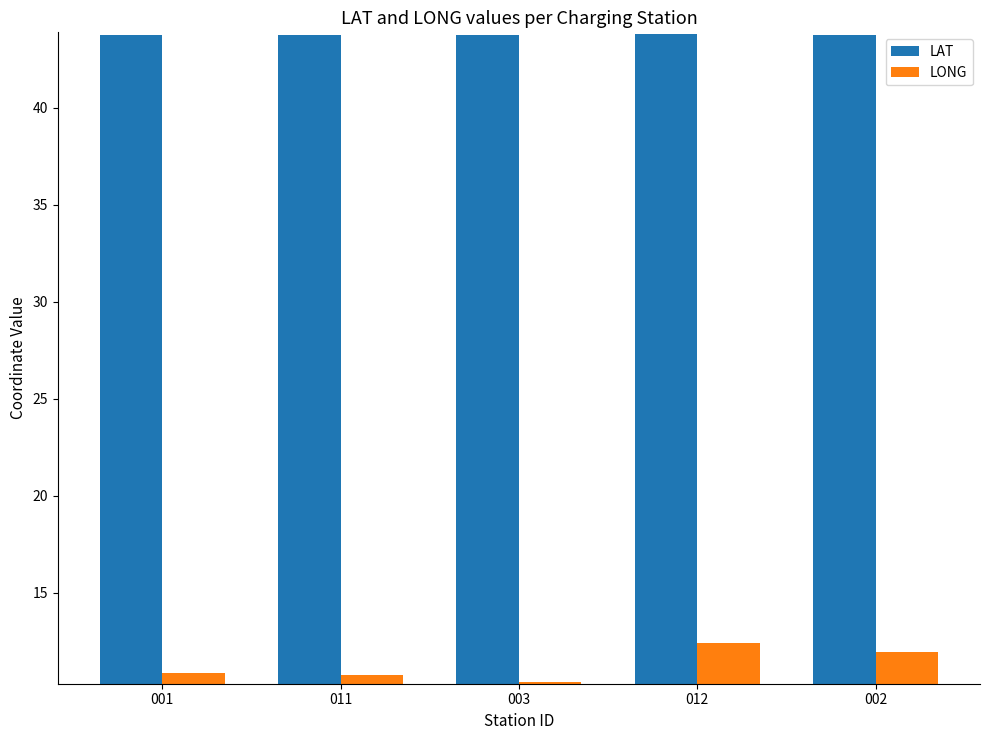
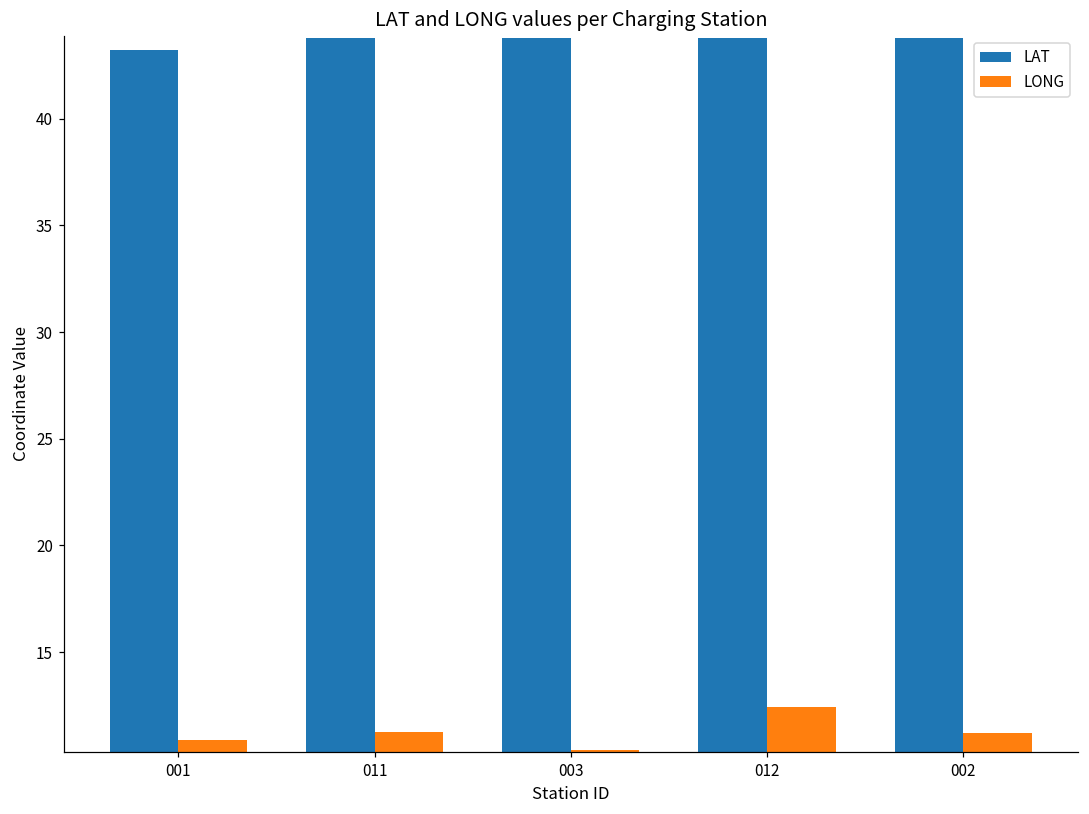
LAT, 001: 43.7 -> 43.2
LONG, 011: 10.8 -> 11.3
LONG, 002: 11.9 -> 11.2
